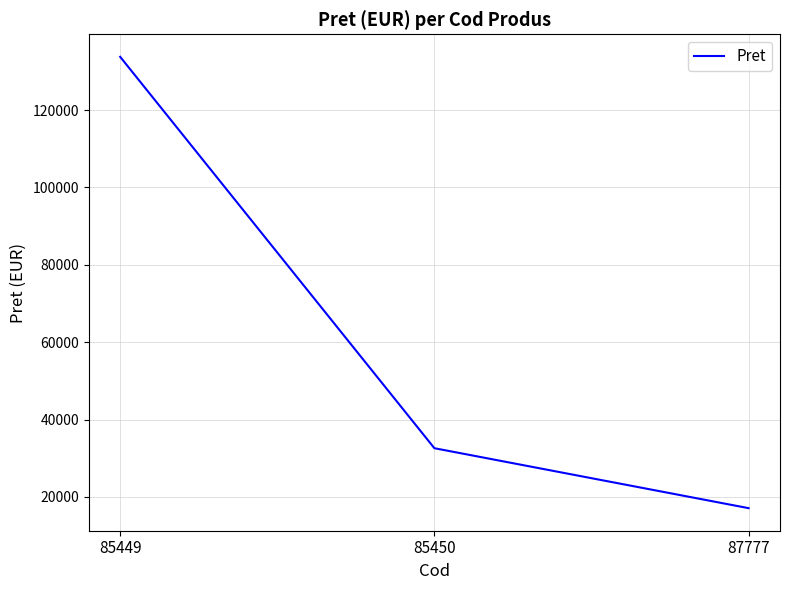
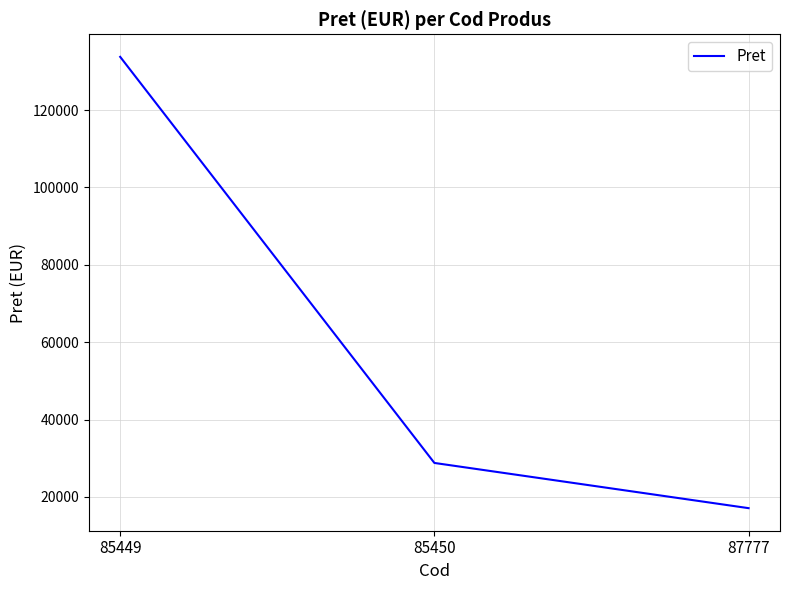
85450: 33000 -> 29000
